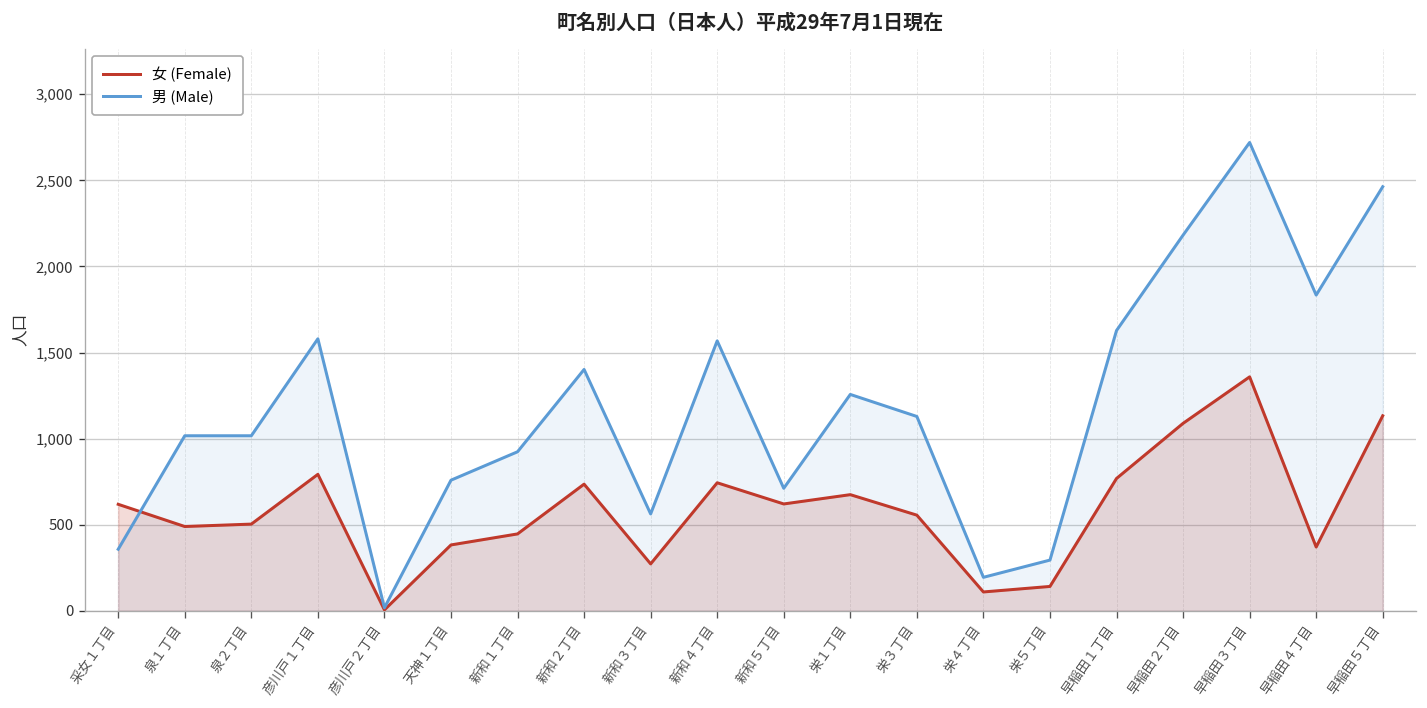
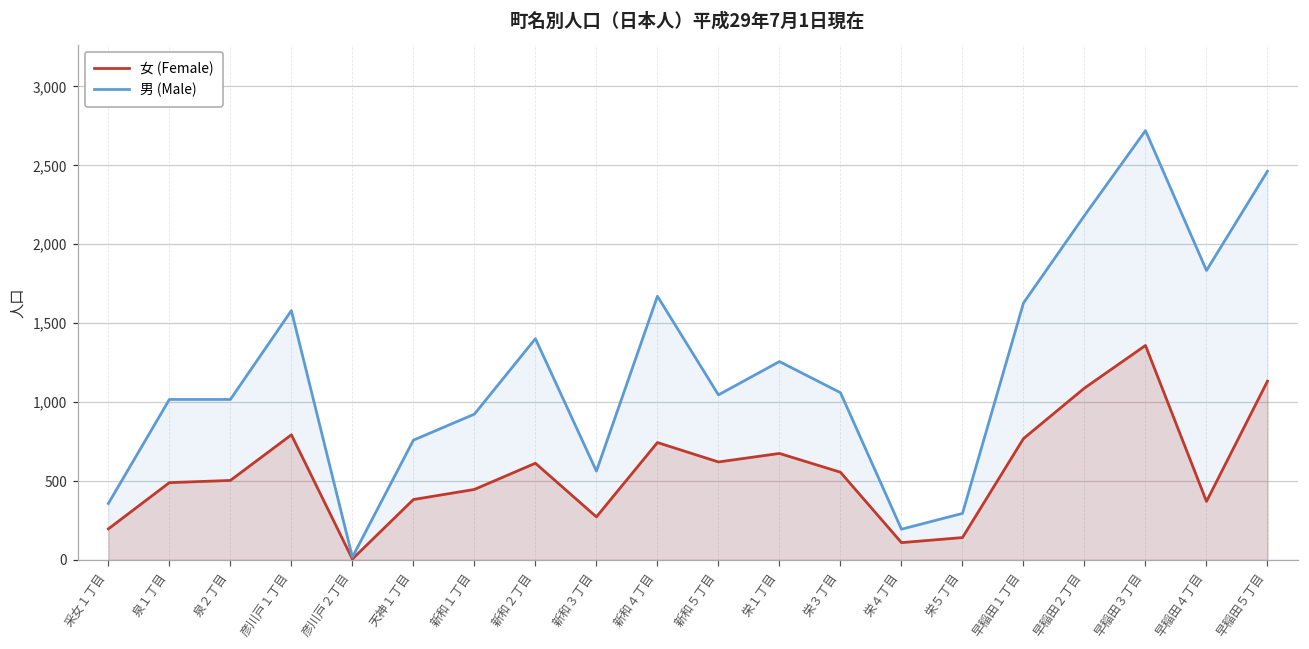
女 (Female), 采女１丁目: 620 -> 200
女 (Female), 新和２丁目: 740 -> 610
男 (Male), 新和４丁目: 1,570 -> 1,670
男 (Male), 新和５丁目: 710 -> 1,050
男 (Male), 栄３丁目: 1,130 -> 1,060
